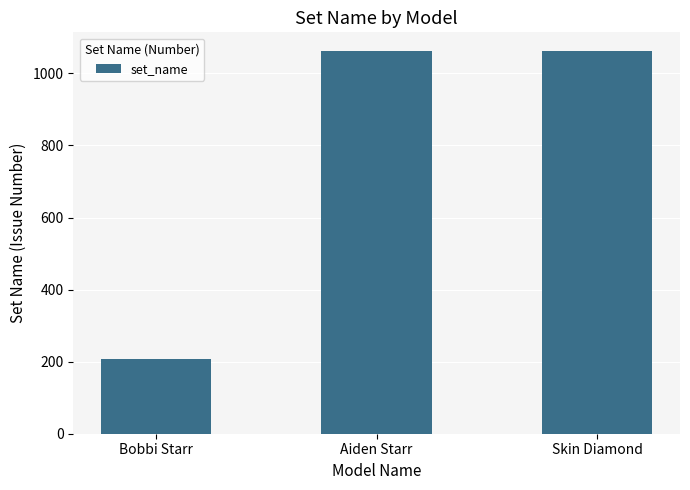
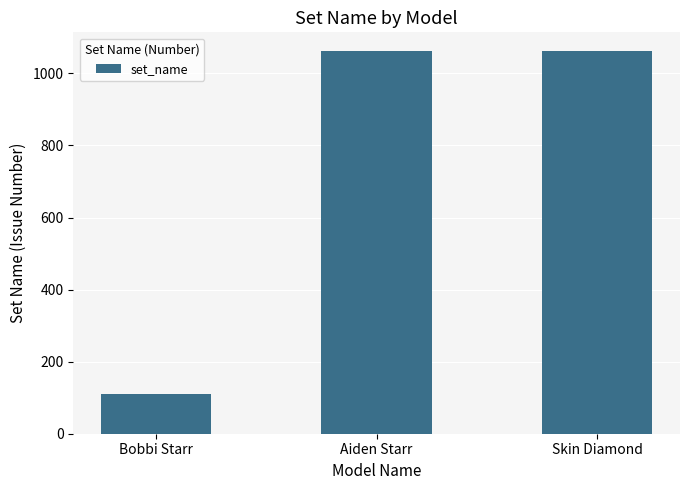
Bobbi Starr: 210 -> 110
